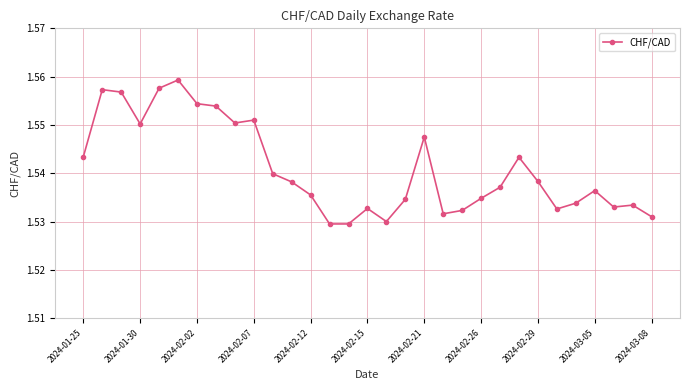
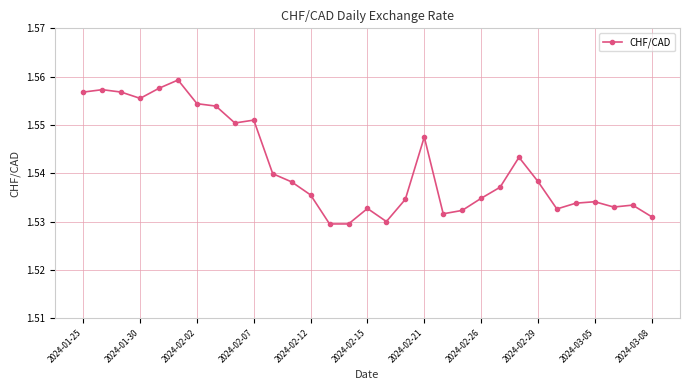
2024-01-25: 1.543 -> 1.557
2024-01-30: 1.550 -> 1.556
2024-03-05: 1.536 -> 1.534
